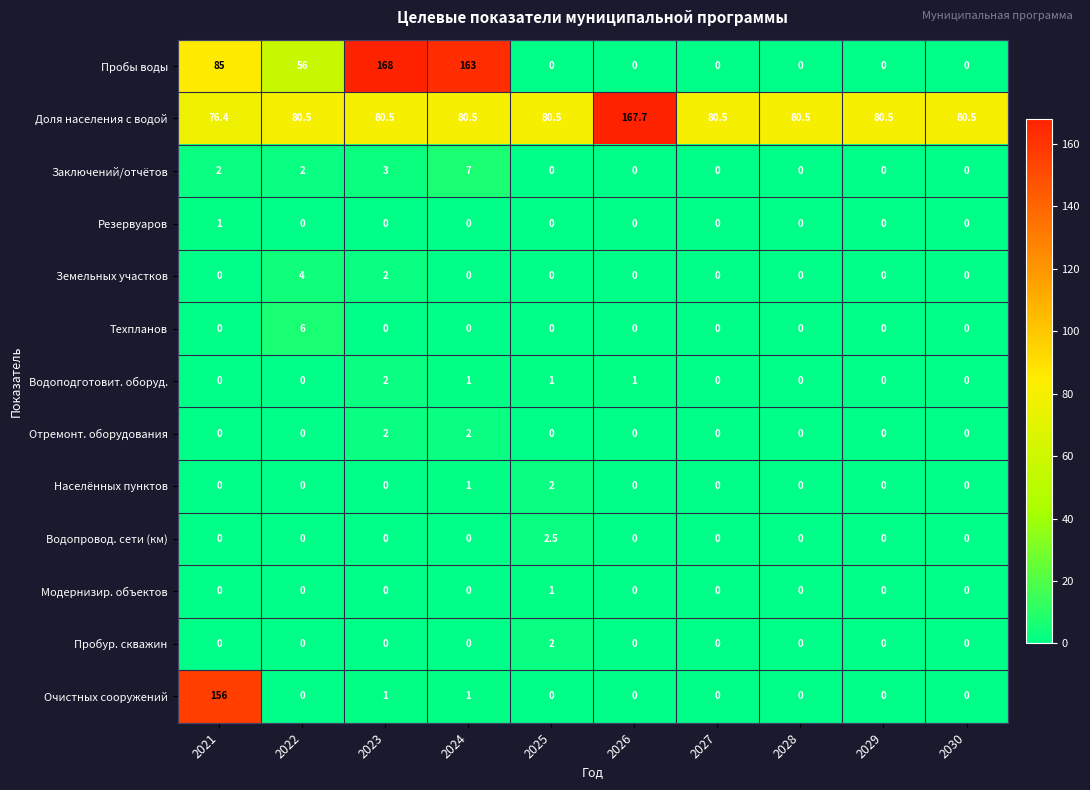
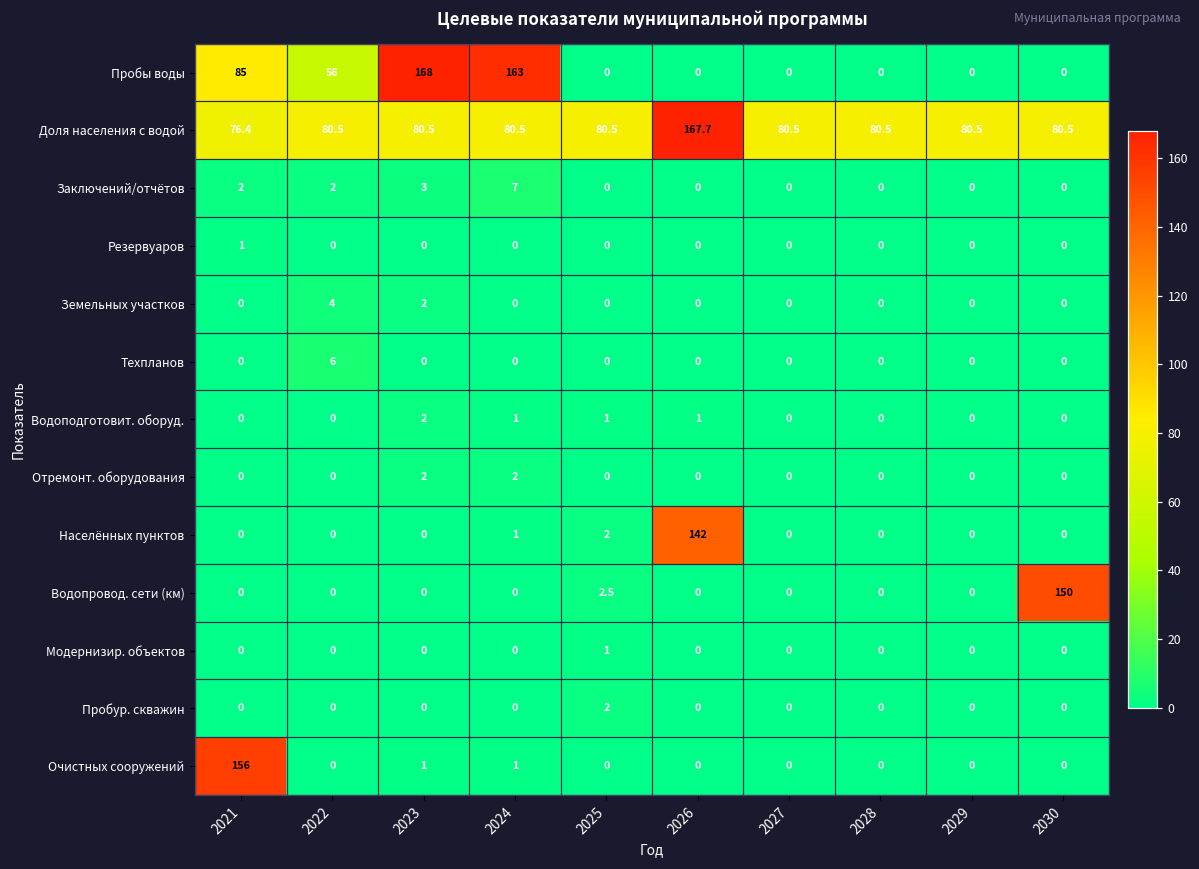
Населённых пунктов, 2026: 0 -> 142
Водопровод. сети (км), 2030: 0 -> 150
